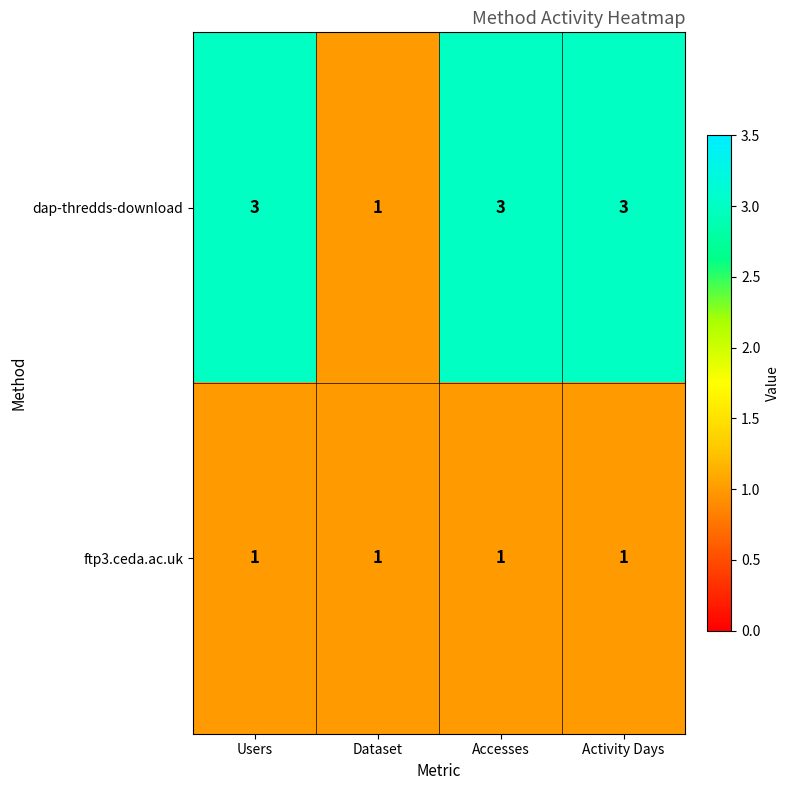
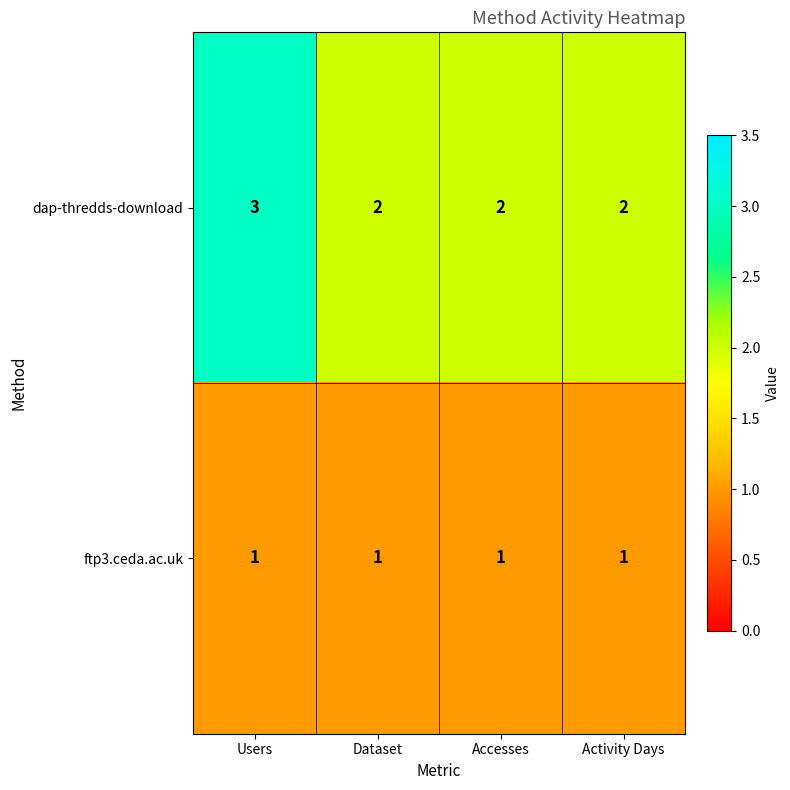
dap-thredds-download, Dataset: 1 -> 2
dap-thredds-download, Accesses: 3 -> 2
dap-thredds-download, Activity Days: 3 -> 2
